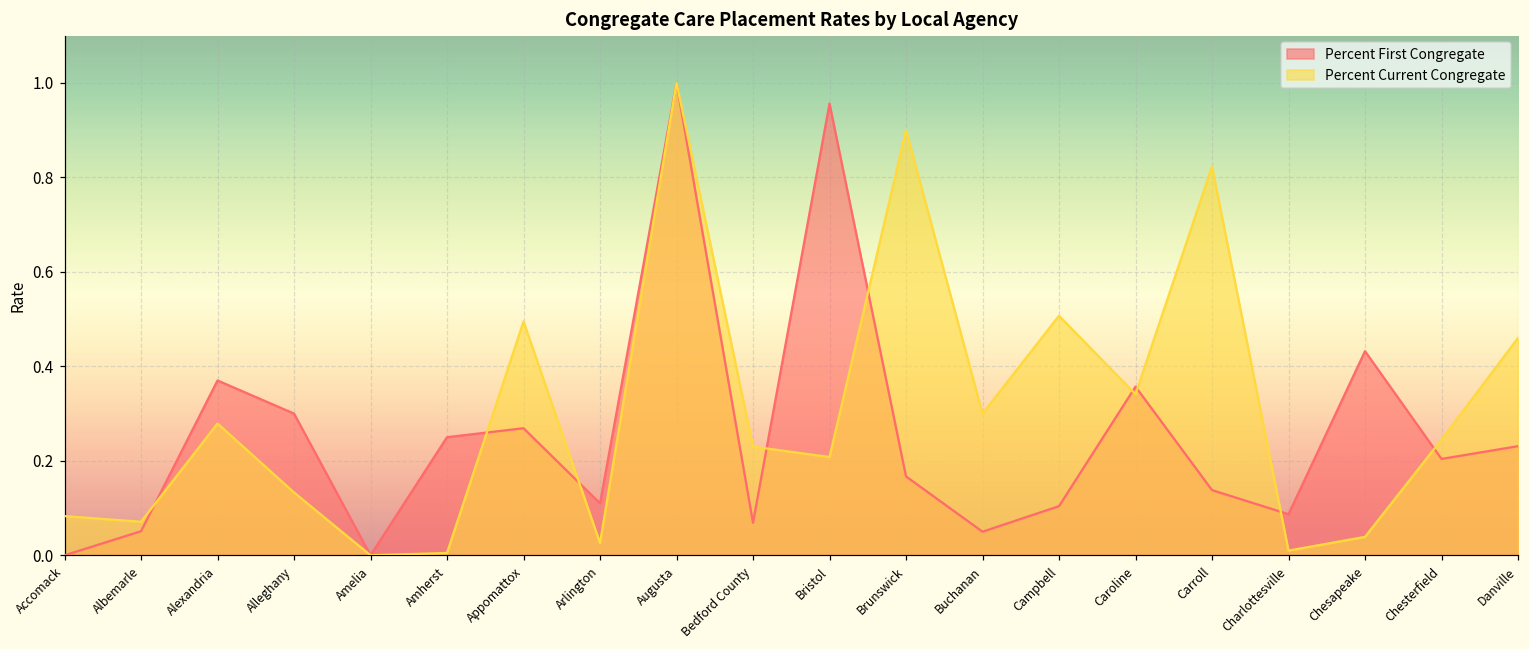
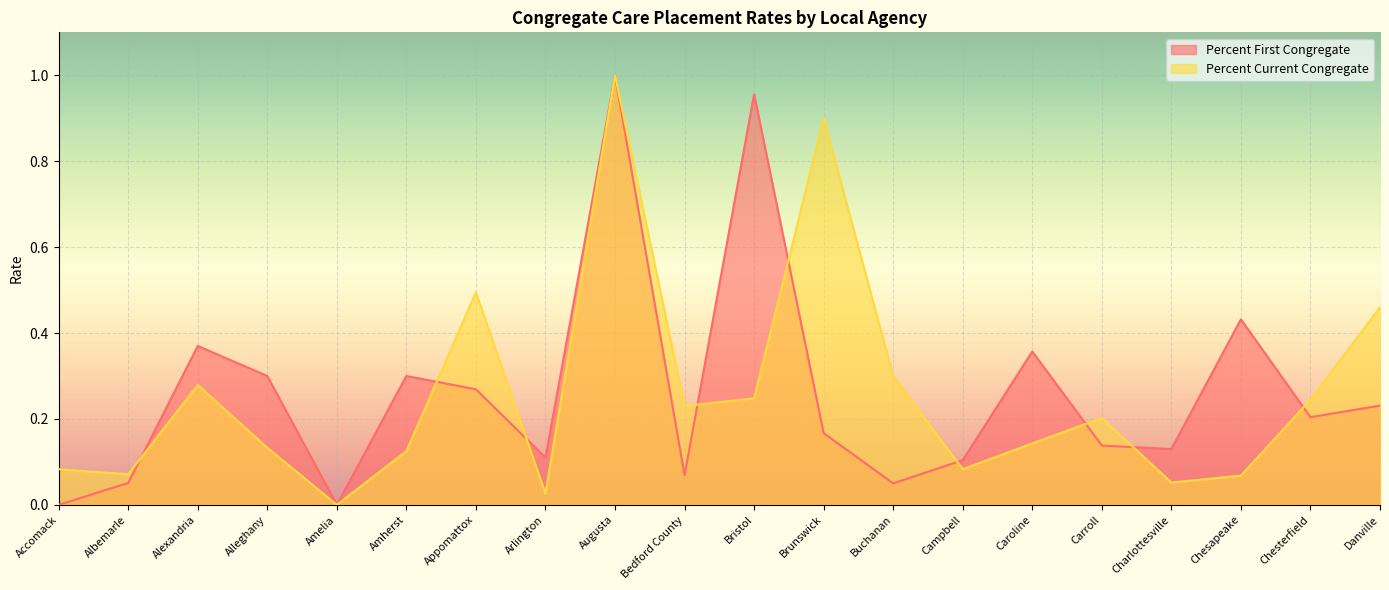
Percent First Congregate, Amherst: 0.25 -> 0.30
Percent Current Congregate, Amherst: 0.01 -> 0.13
Percent Current Congregate, Bristol: 0.21 -> 0.25
Percent Current Congregate, Campbell: 0.51 -> 0.08
Percent Current Congregate, Caroline: 0.34 -> 0.14
Percent Current Congregate, Carroll: 0.82 -> 0.20
Percent First Congregate, Charlottesville: 0.09 -> 0.13
Percent Current Congregate, Charlottesville: 0.01 -> 0.05
Percent Current Congregate, Chesapeake: 0.04 -> 0.07
